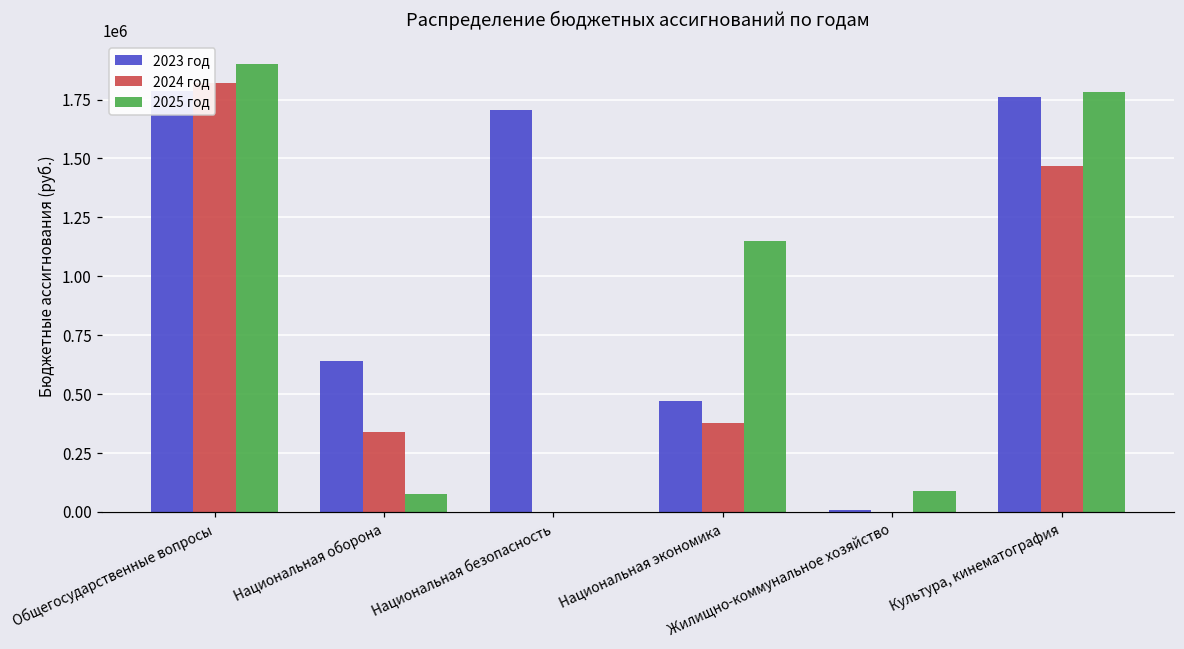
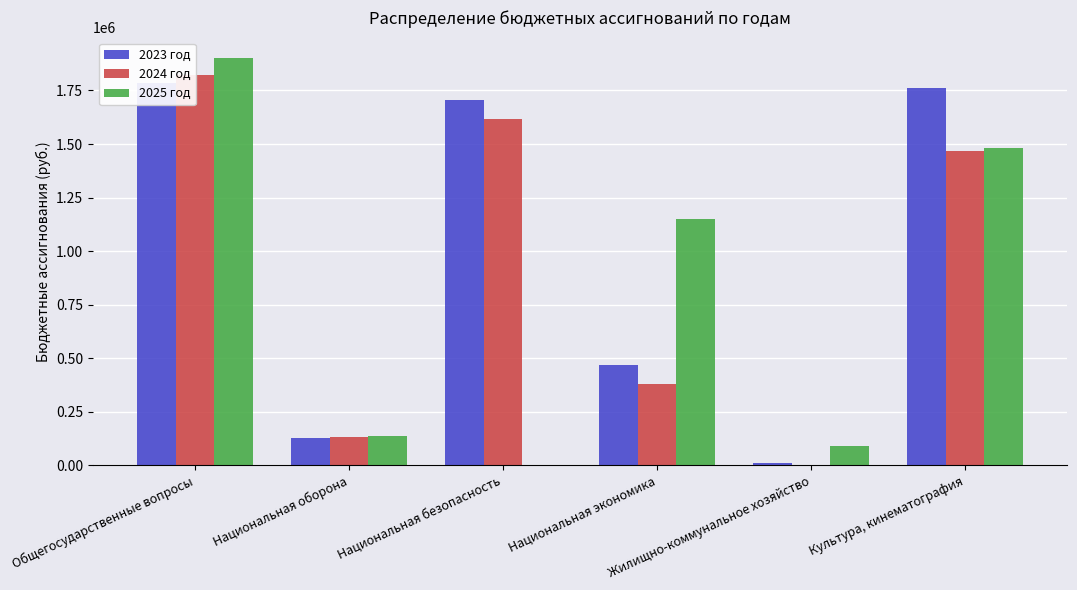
2023 год, Национальная оборона: 640000 -> 130000
2024 год, Национальная оборона: 340000 -> 130000
2025 год, Национальная оборона: 70000 -> 140000
2024 год, Национальная безопасность: 0 -> 1620000
2025 год, Культура, кинематография: 1780000 -> 1480000
